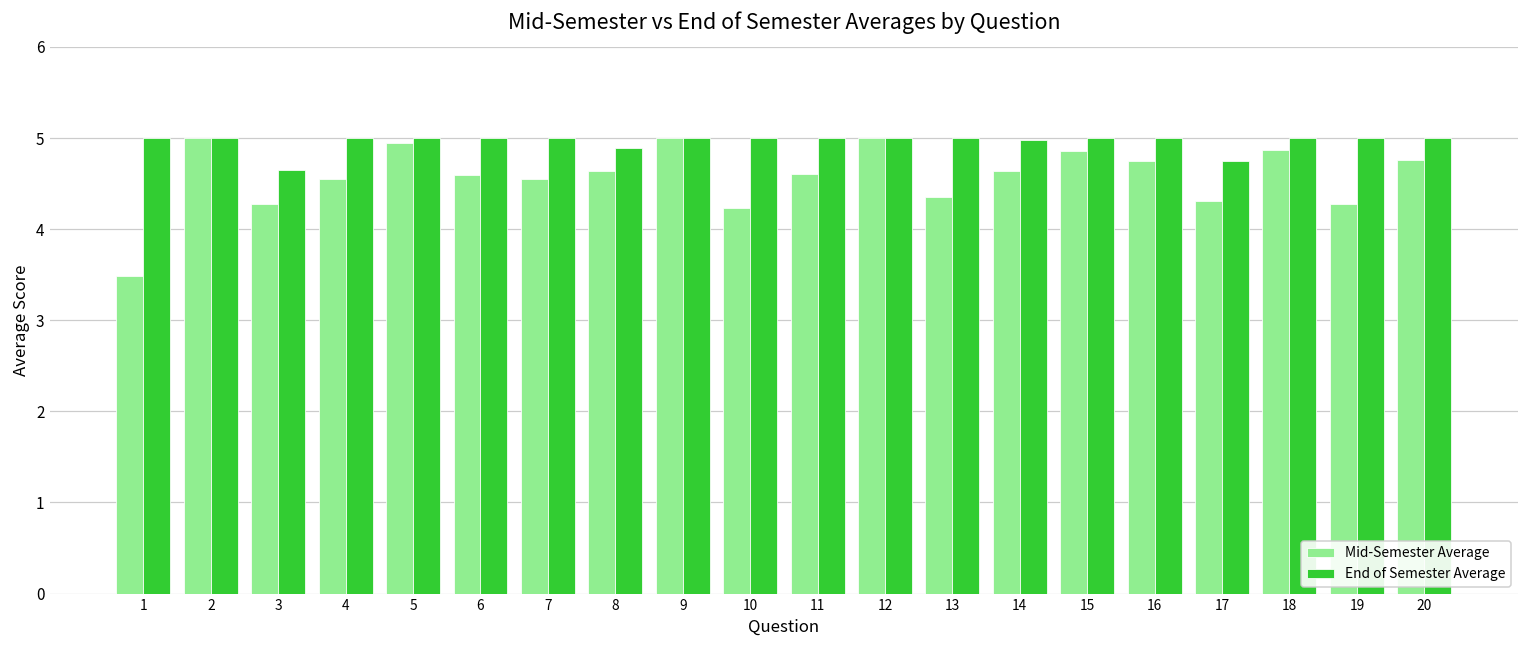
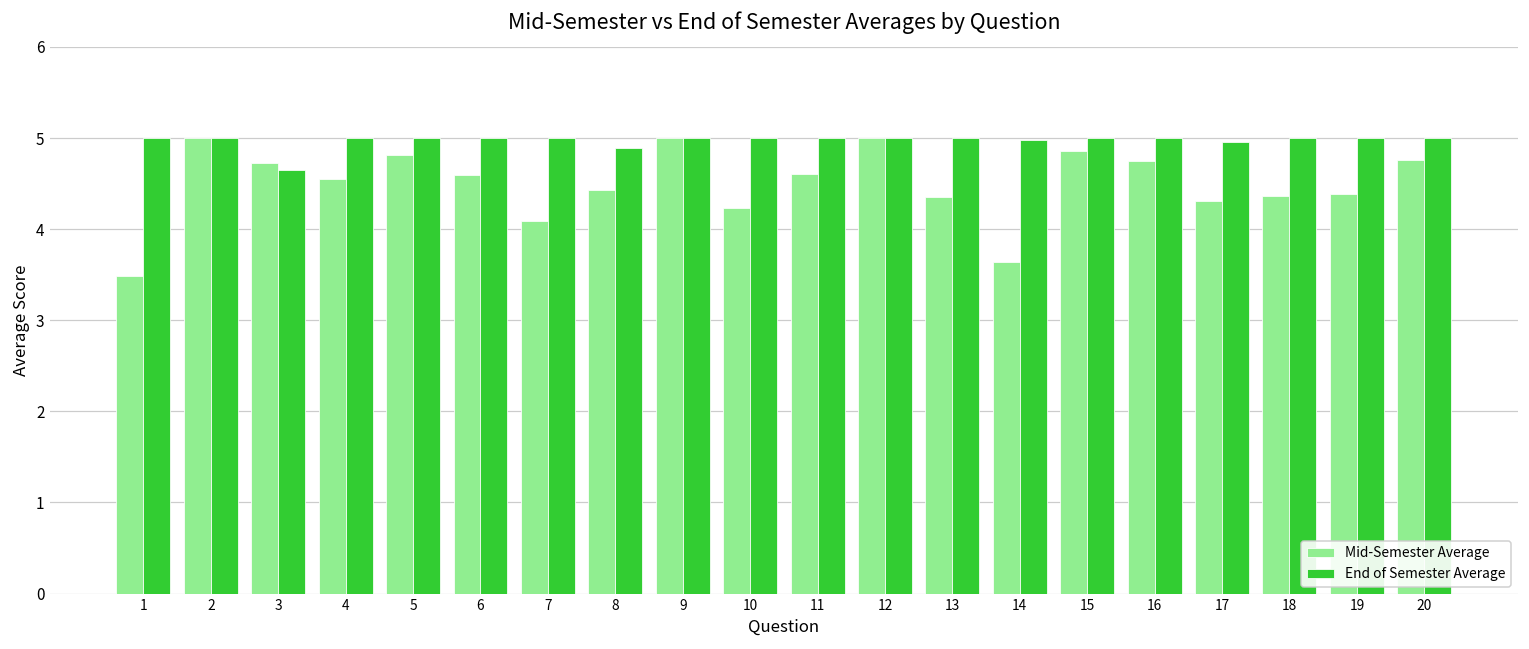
Mid-Semester Average, 3: 4.3 -> 4.7
Mid-Semester Average, 5: 4.9 -> 4.8
Mid-Semester Average, 7: 4.5 -> 4.1
Mid-Semester Average, 8: 4.6 -> 4.4
Mid-Semester Average, 14: 4.6 -> 3.6
End of Semester Average, 17: 4.8 -> 5.0
Mid-Semester Average, 18: 4.9 -> 4.4
Mid-Semester Average, 19: 4.3 -> 4.4
